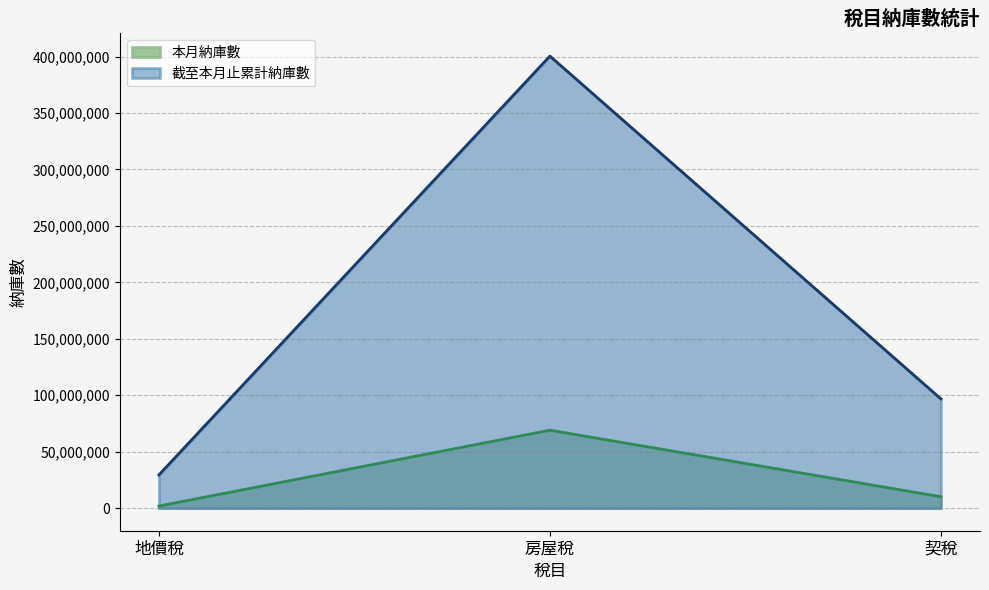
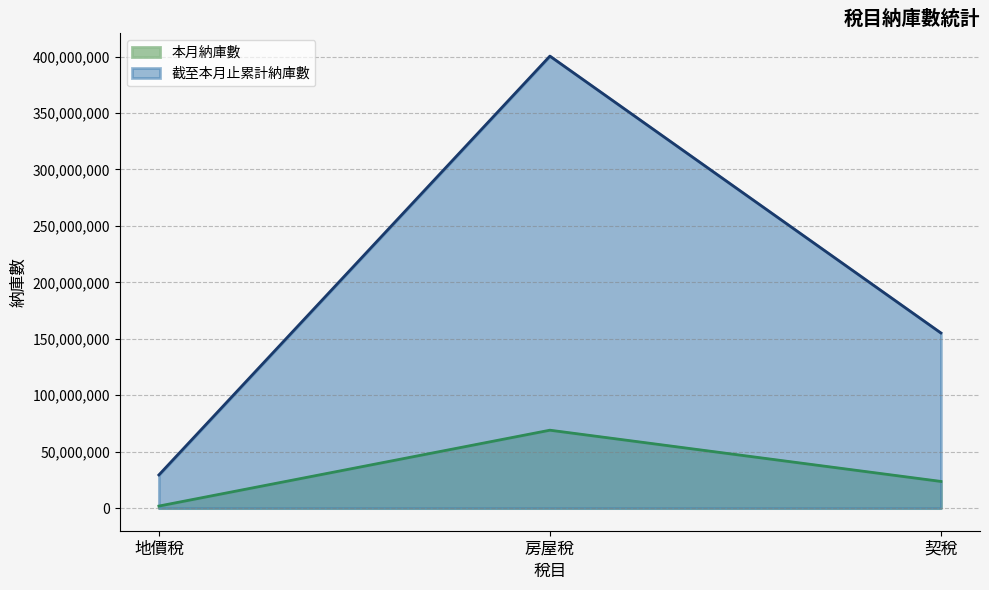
本月納庫數, 契稅: 10,000,000 -> 24,000,000
截至本月止累計納庫數, 契稅: 97,000,000 -> 155,000,000
